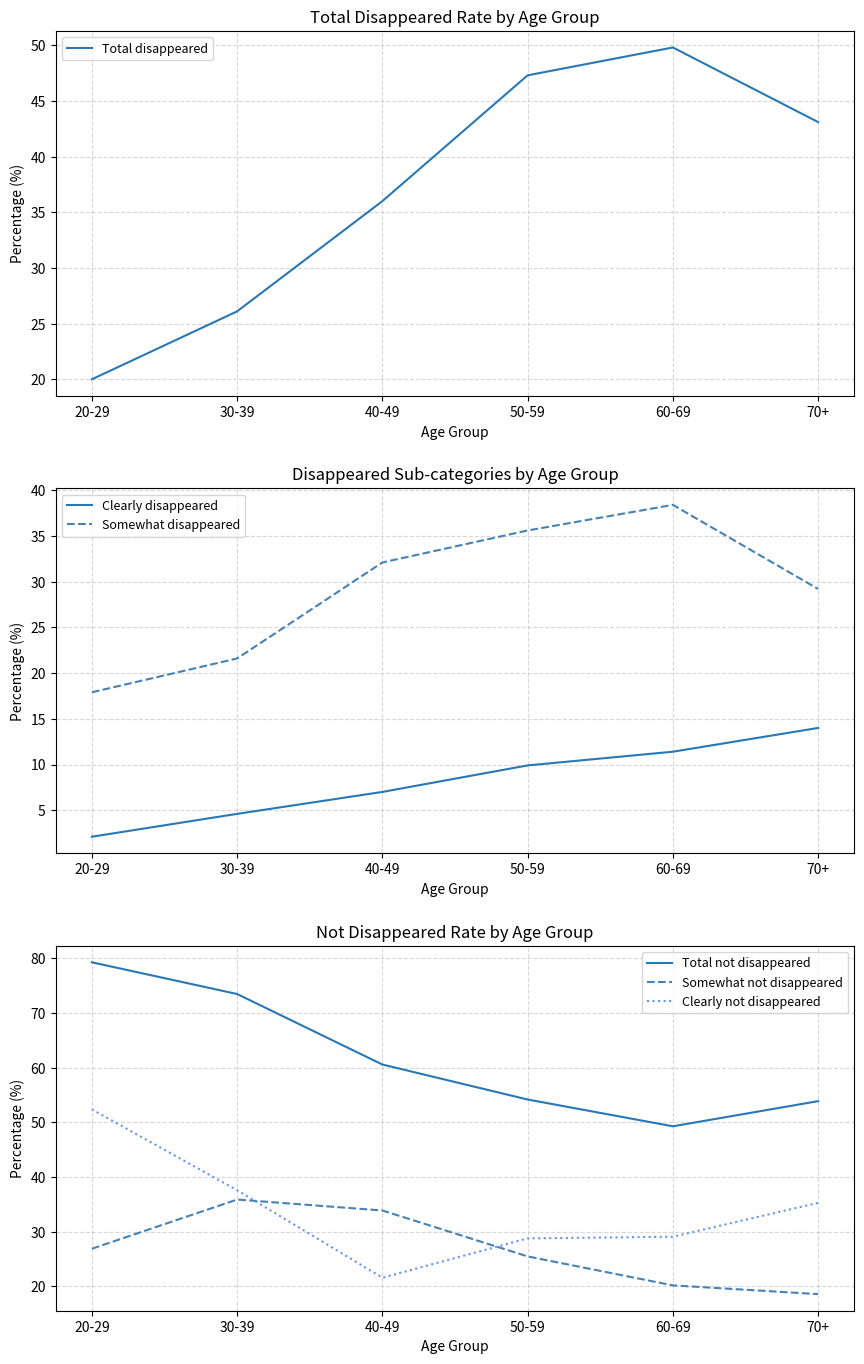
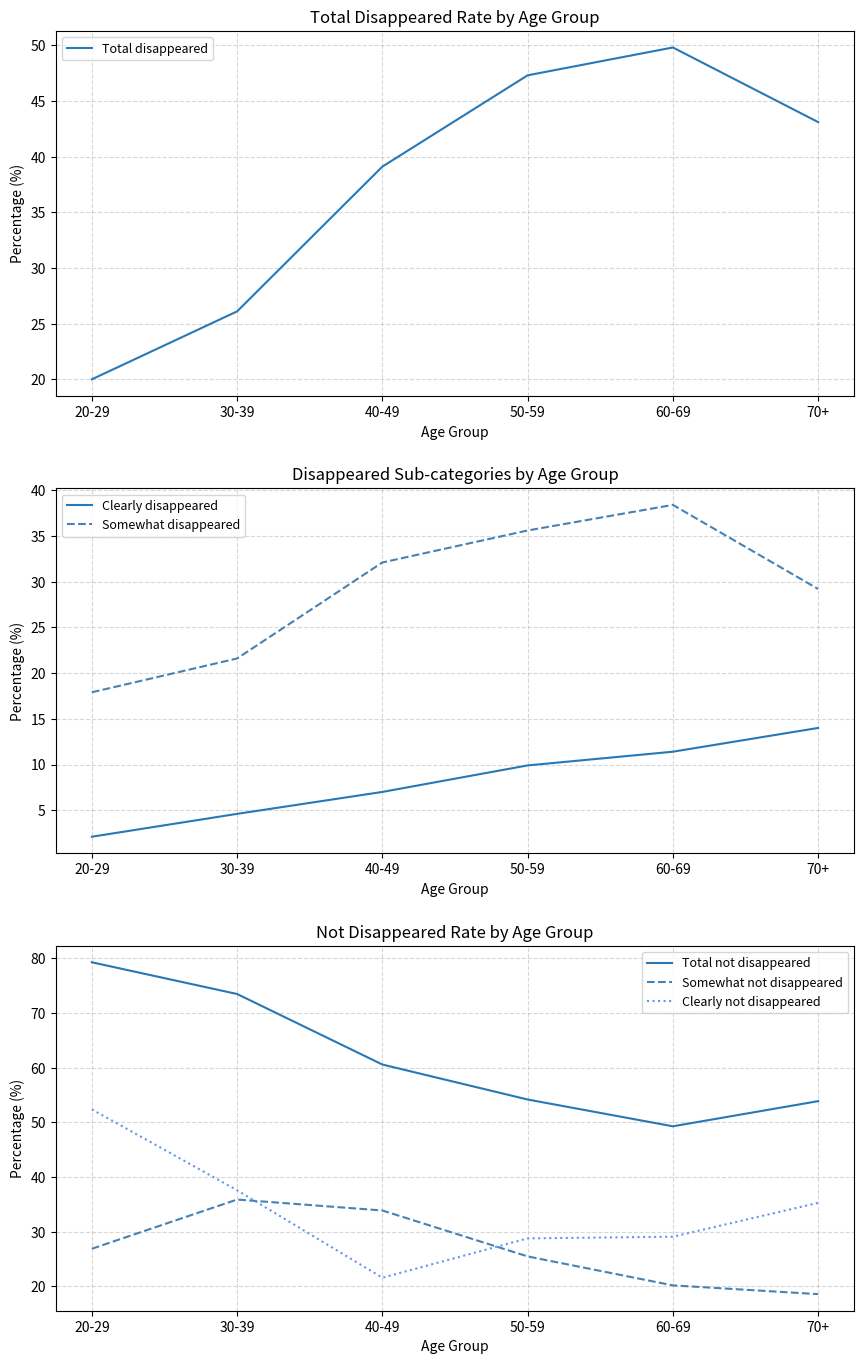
Total Disappeared Rate by Age Group, 40-49: 36.0 -> 39.1
